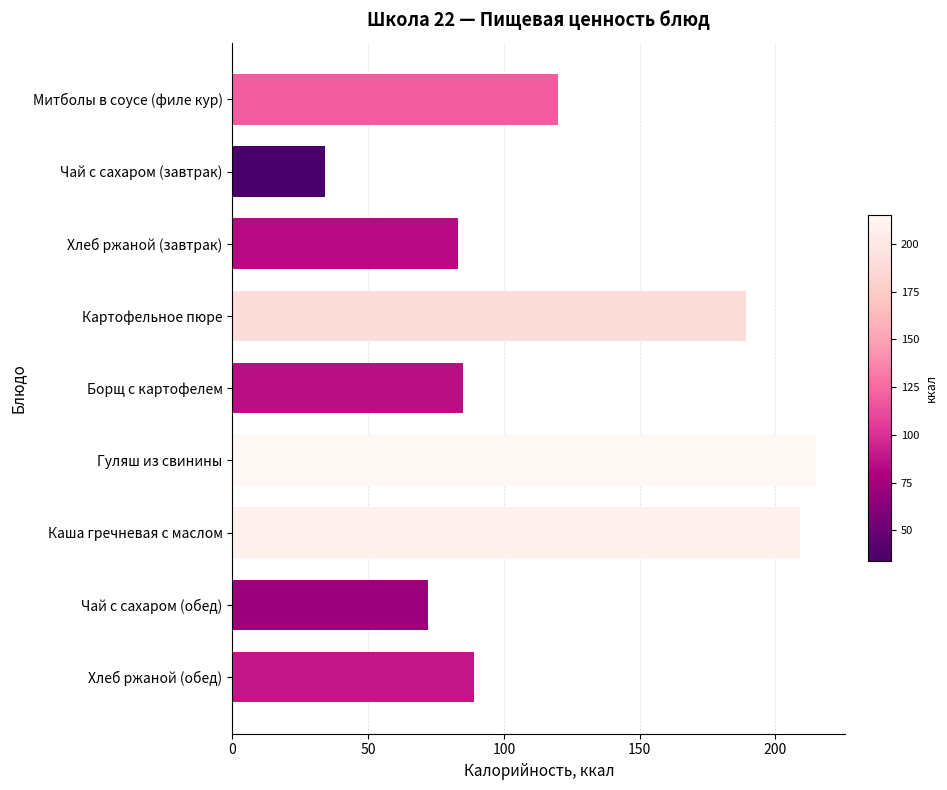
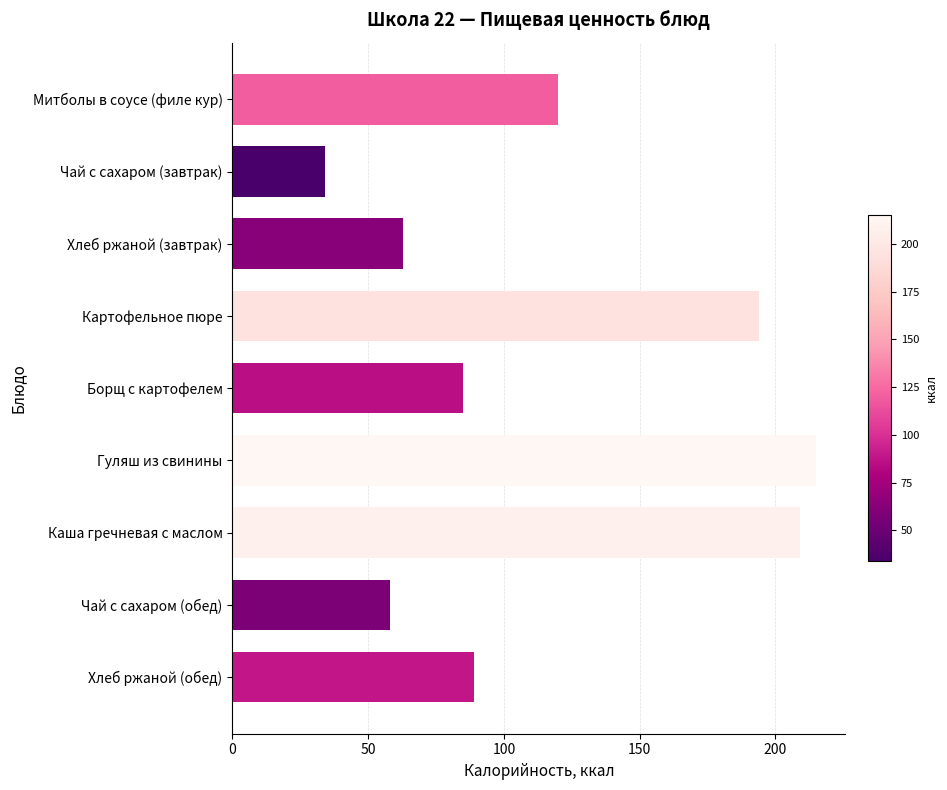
Хлеб ржаной (завтрак): 83 -> 63
Картофельное пюре: 189 -> 194
Чай с сахаром (обед): 72 -> 58
